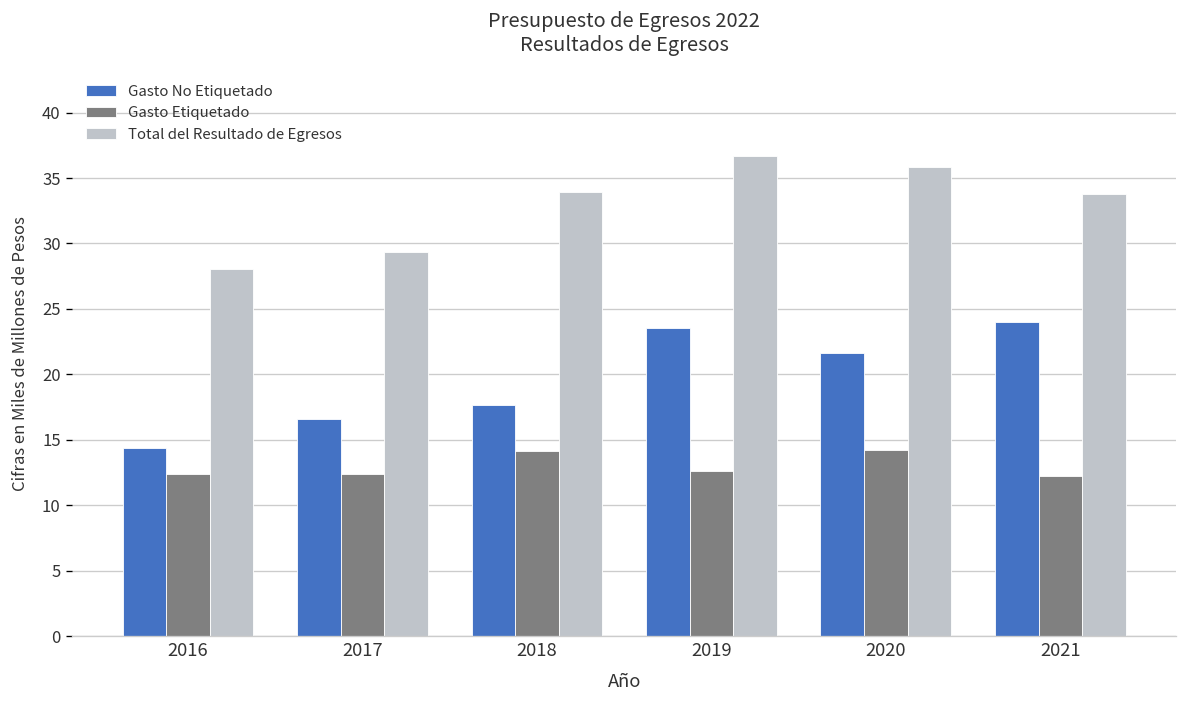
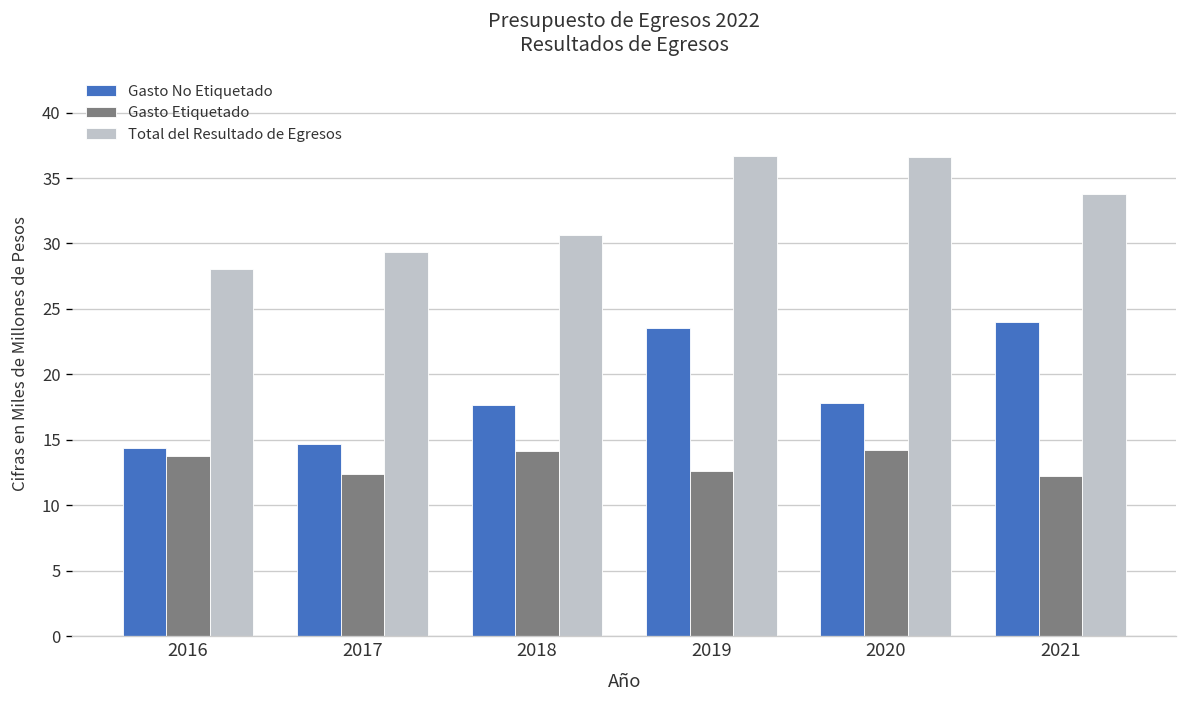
Gasto Etiquetado, 2016: 12.4 -> 13.7
Gasto No Etiquetado, 2017: 16.6 -> 14.7
Total del Resultado de Egresos, 2018: 33.9 -> 30.7
Gasto No Etiquetado, 2020: 21.7 -> 17.8
Total del Resultado de Egresos, 2020: 35.8 -> 36.6
